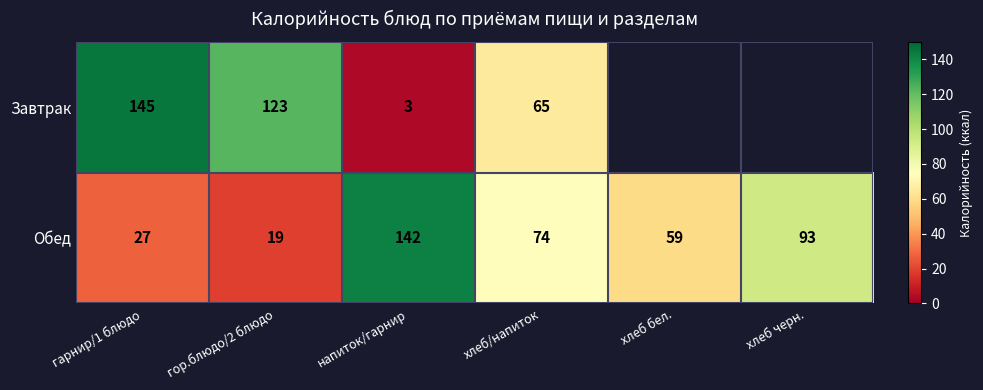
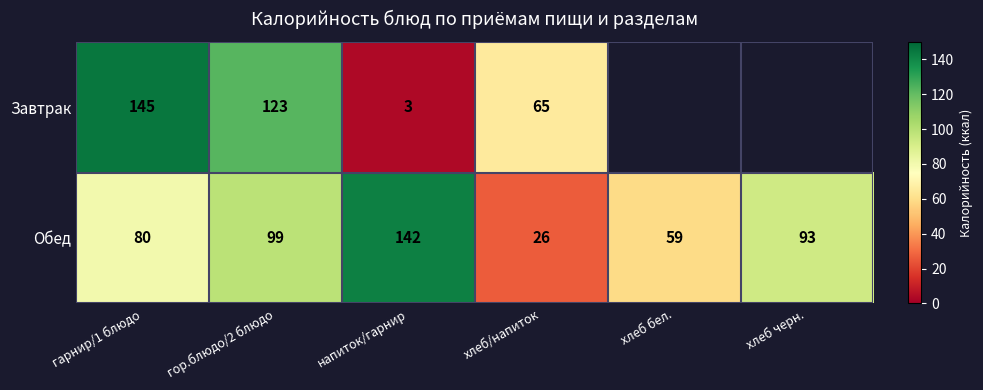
Обед, гарнир/1 блюдо: 27 -> 80
Обед, гор.блюдо/2 блюдо: 19 -> 99
Обед, хлеб/напиток: 74 -> 26
